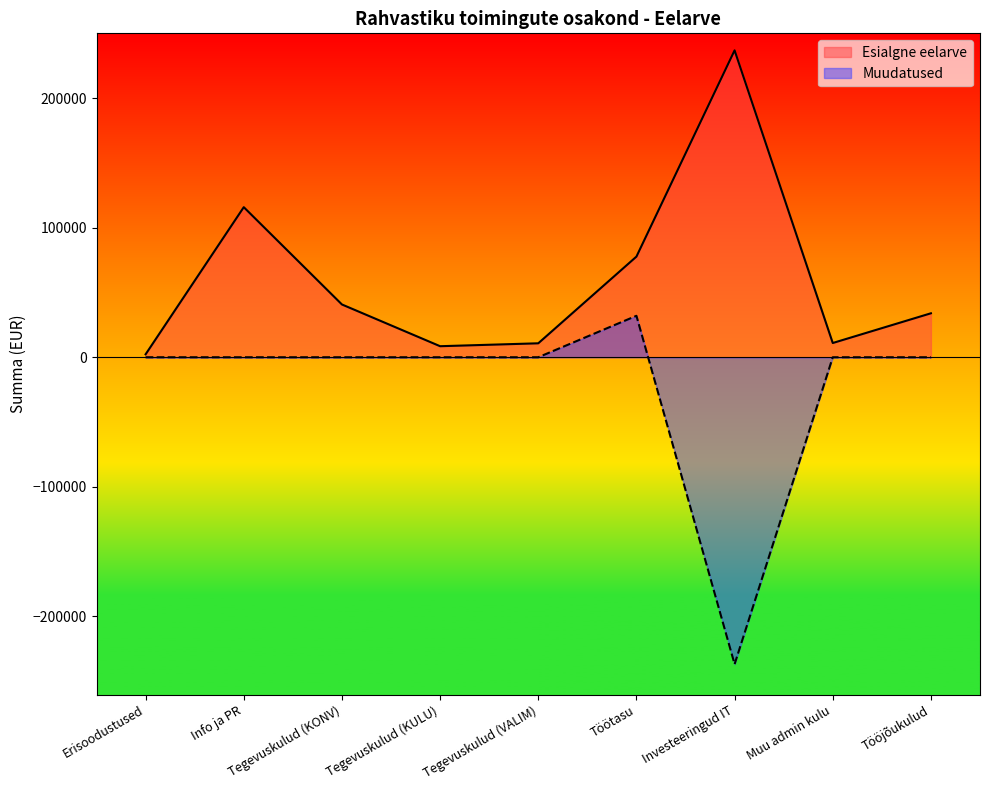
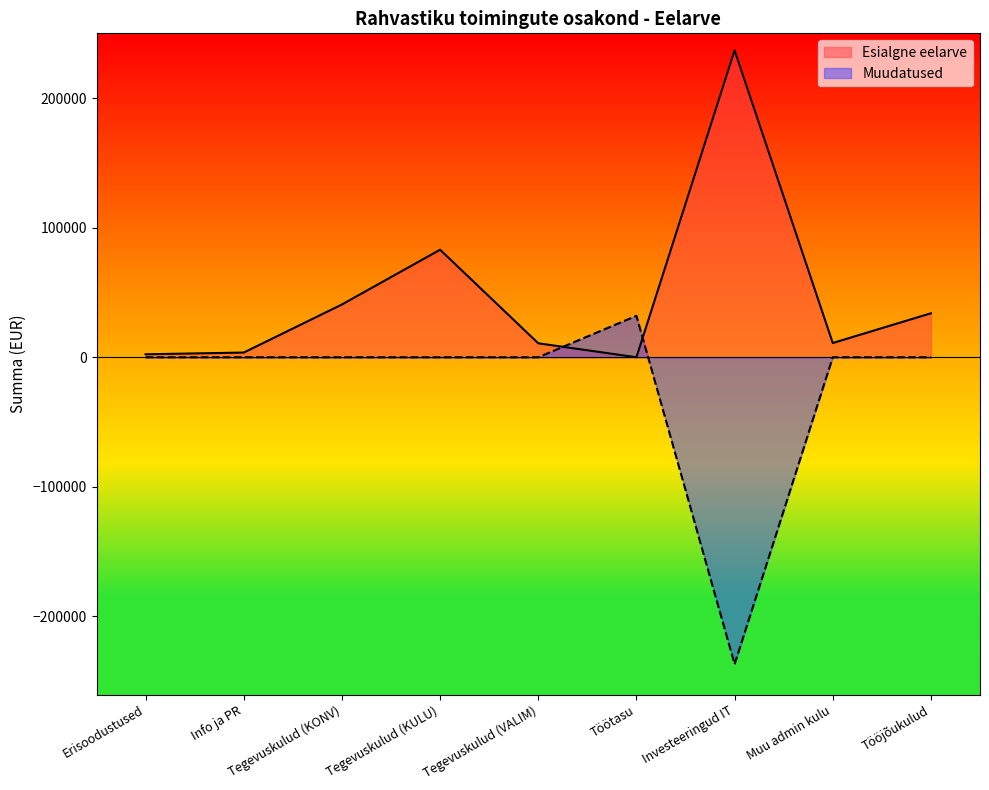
Esialgne eelarve, Info ja PR: 116000 -> 4000
Esialgne eelarve, Tegevuskulud (KULU): 9000 -> 83000
Esialgne eelarve, Töötasu: 78000 -> 0
